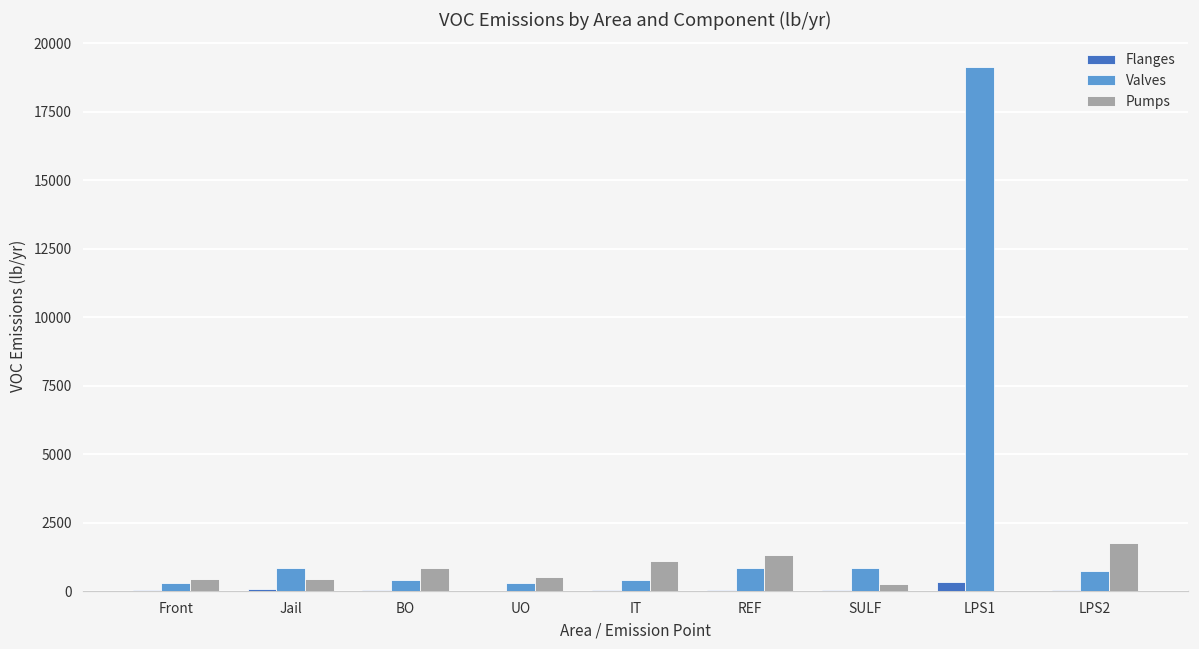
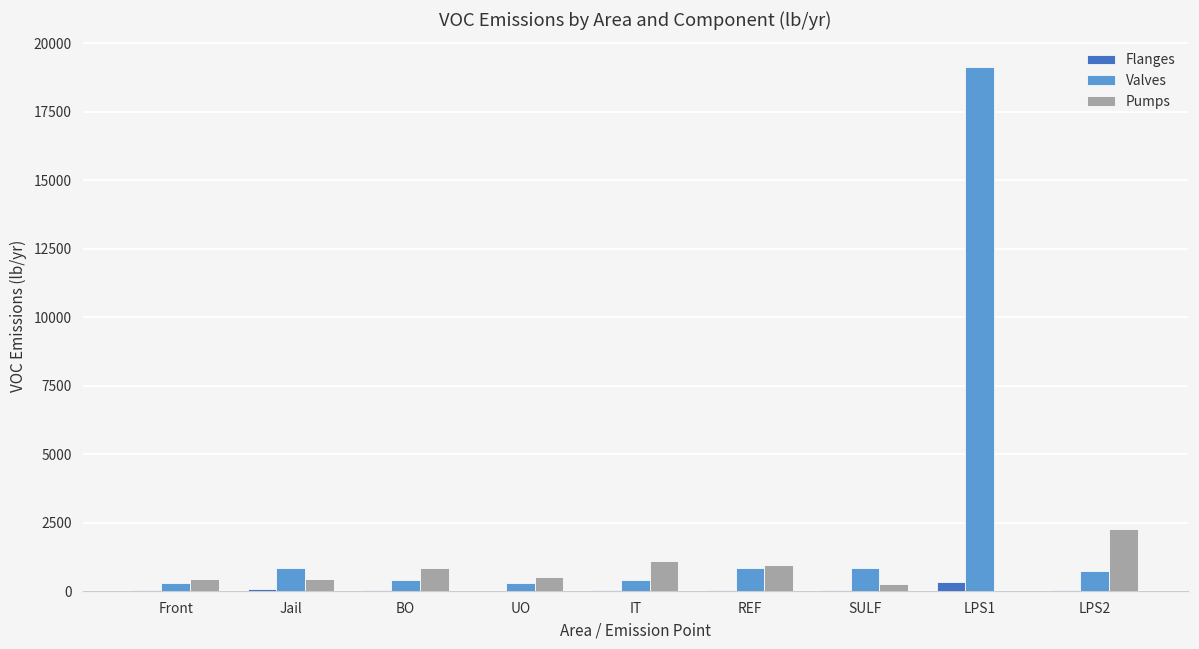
Pumps, REF: 1300 -> 1000
Pumps, LPS2: 1800 -> 2300
